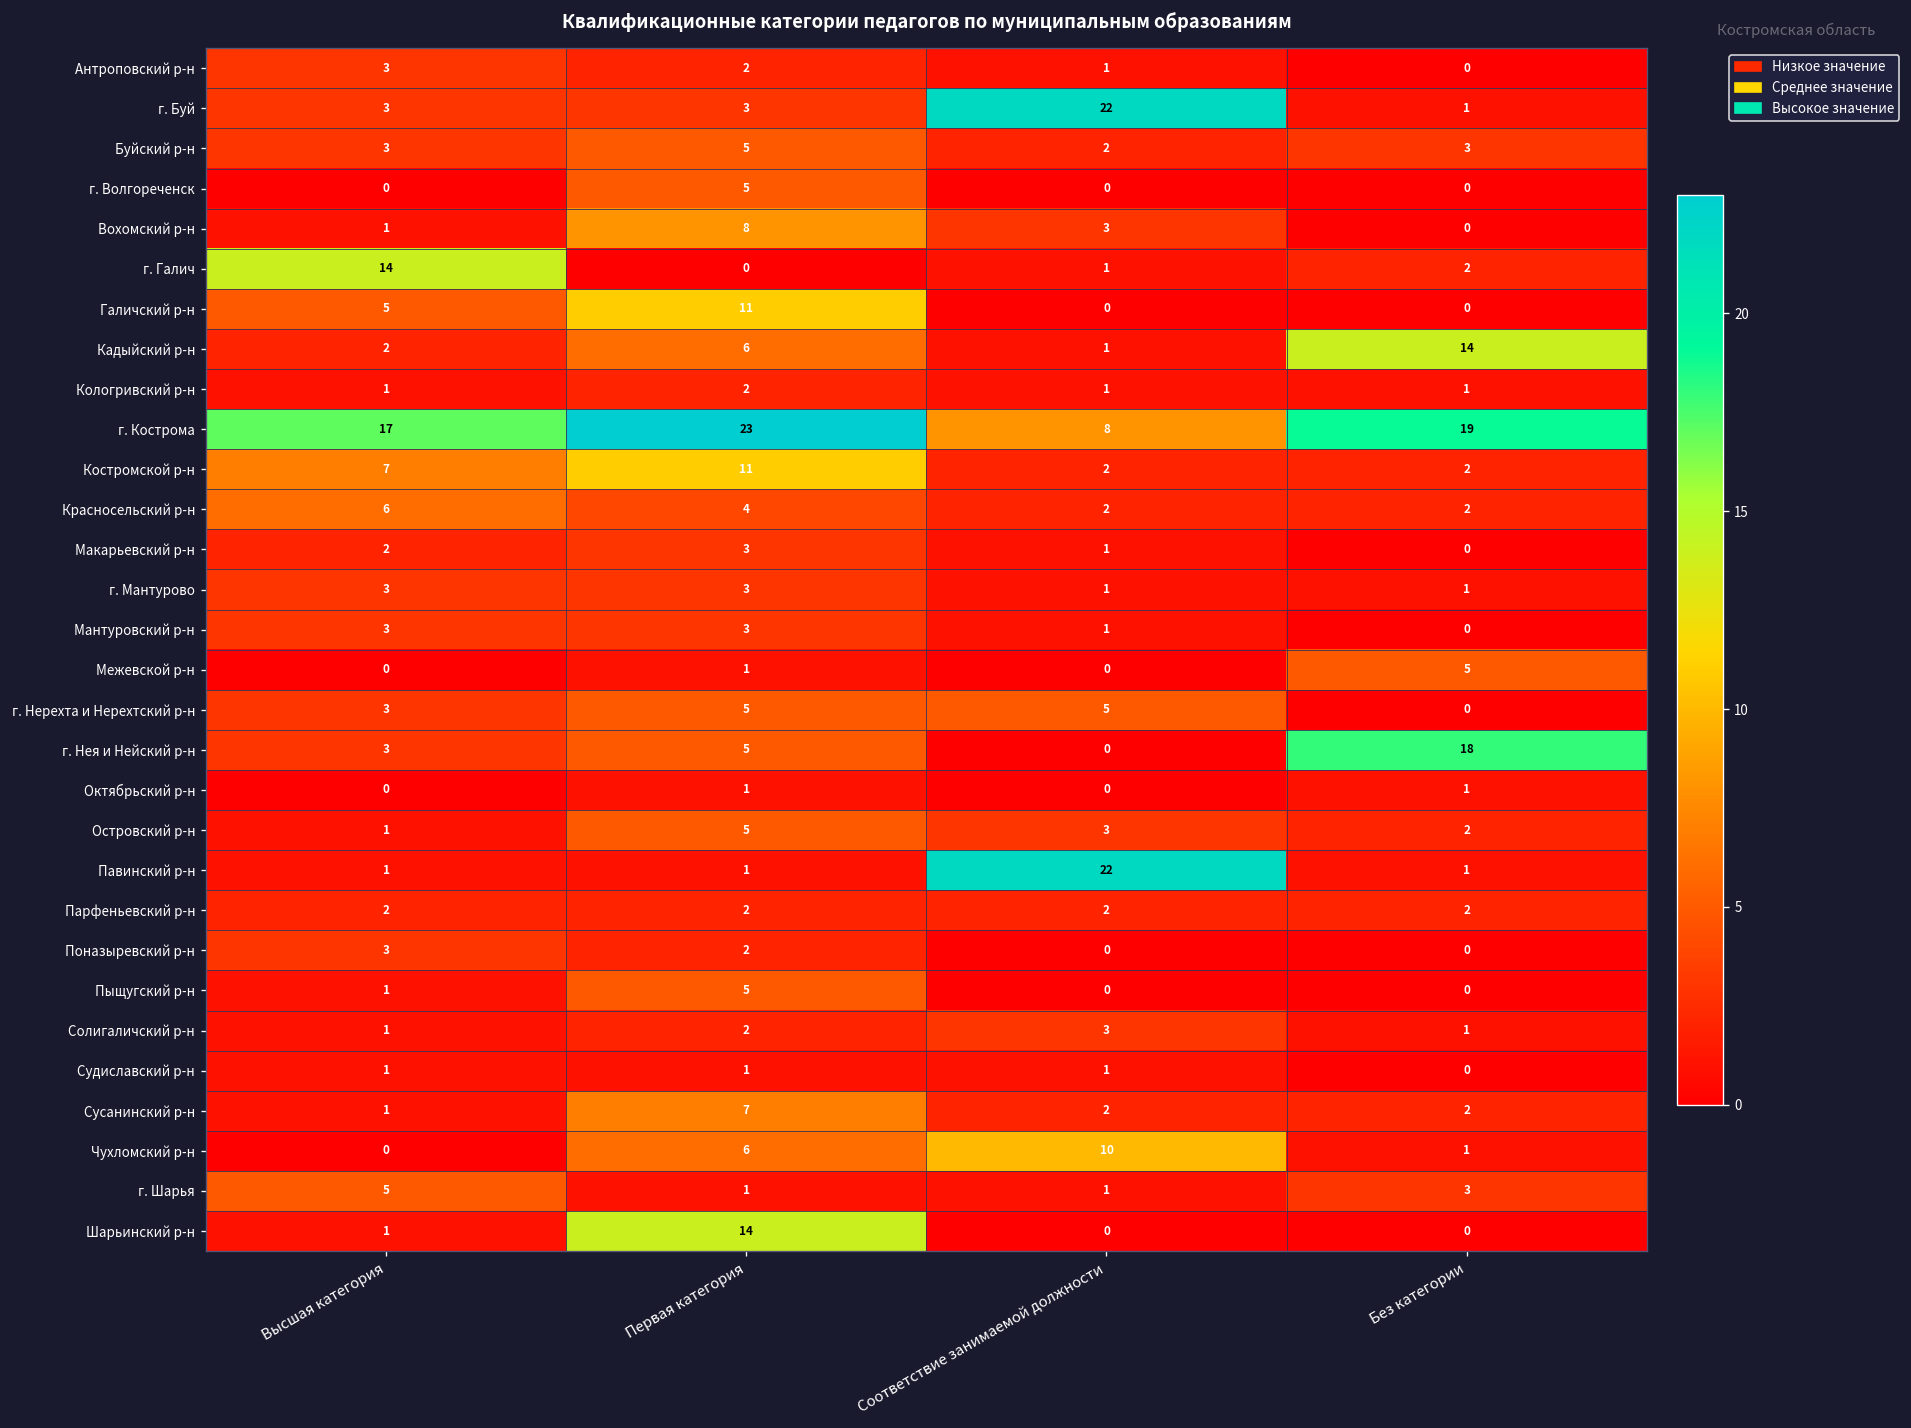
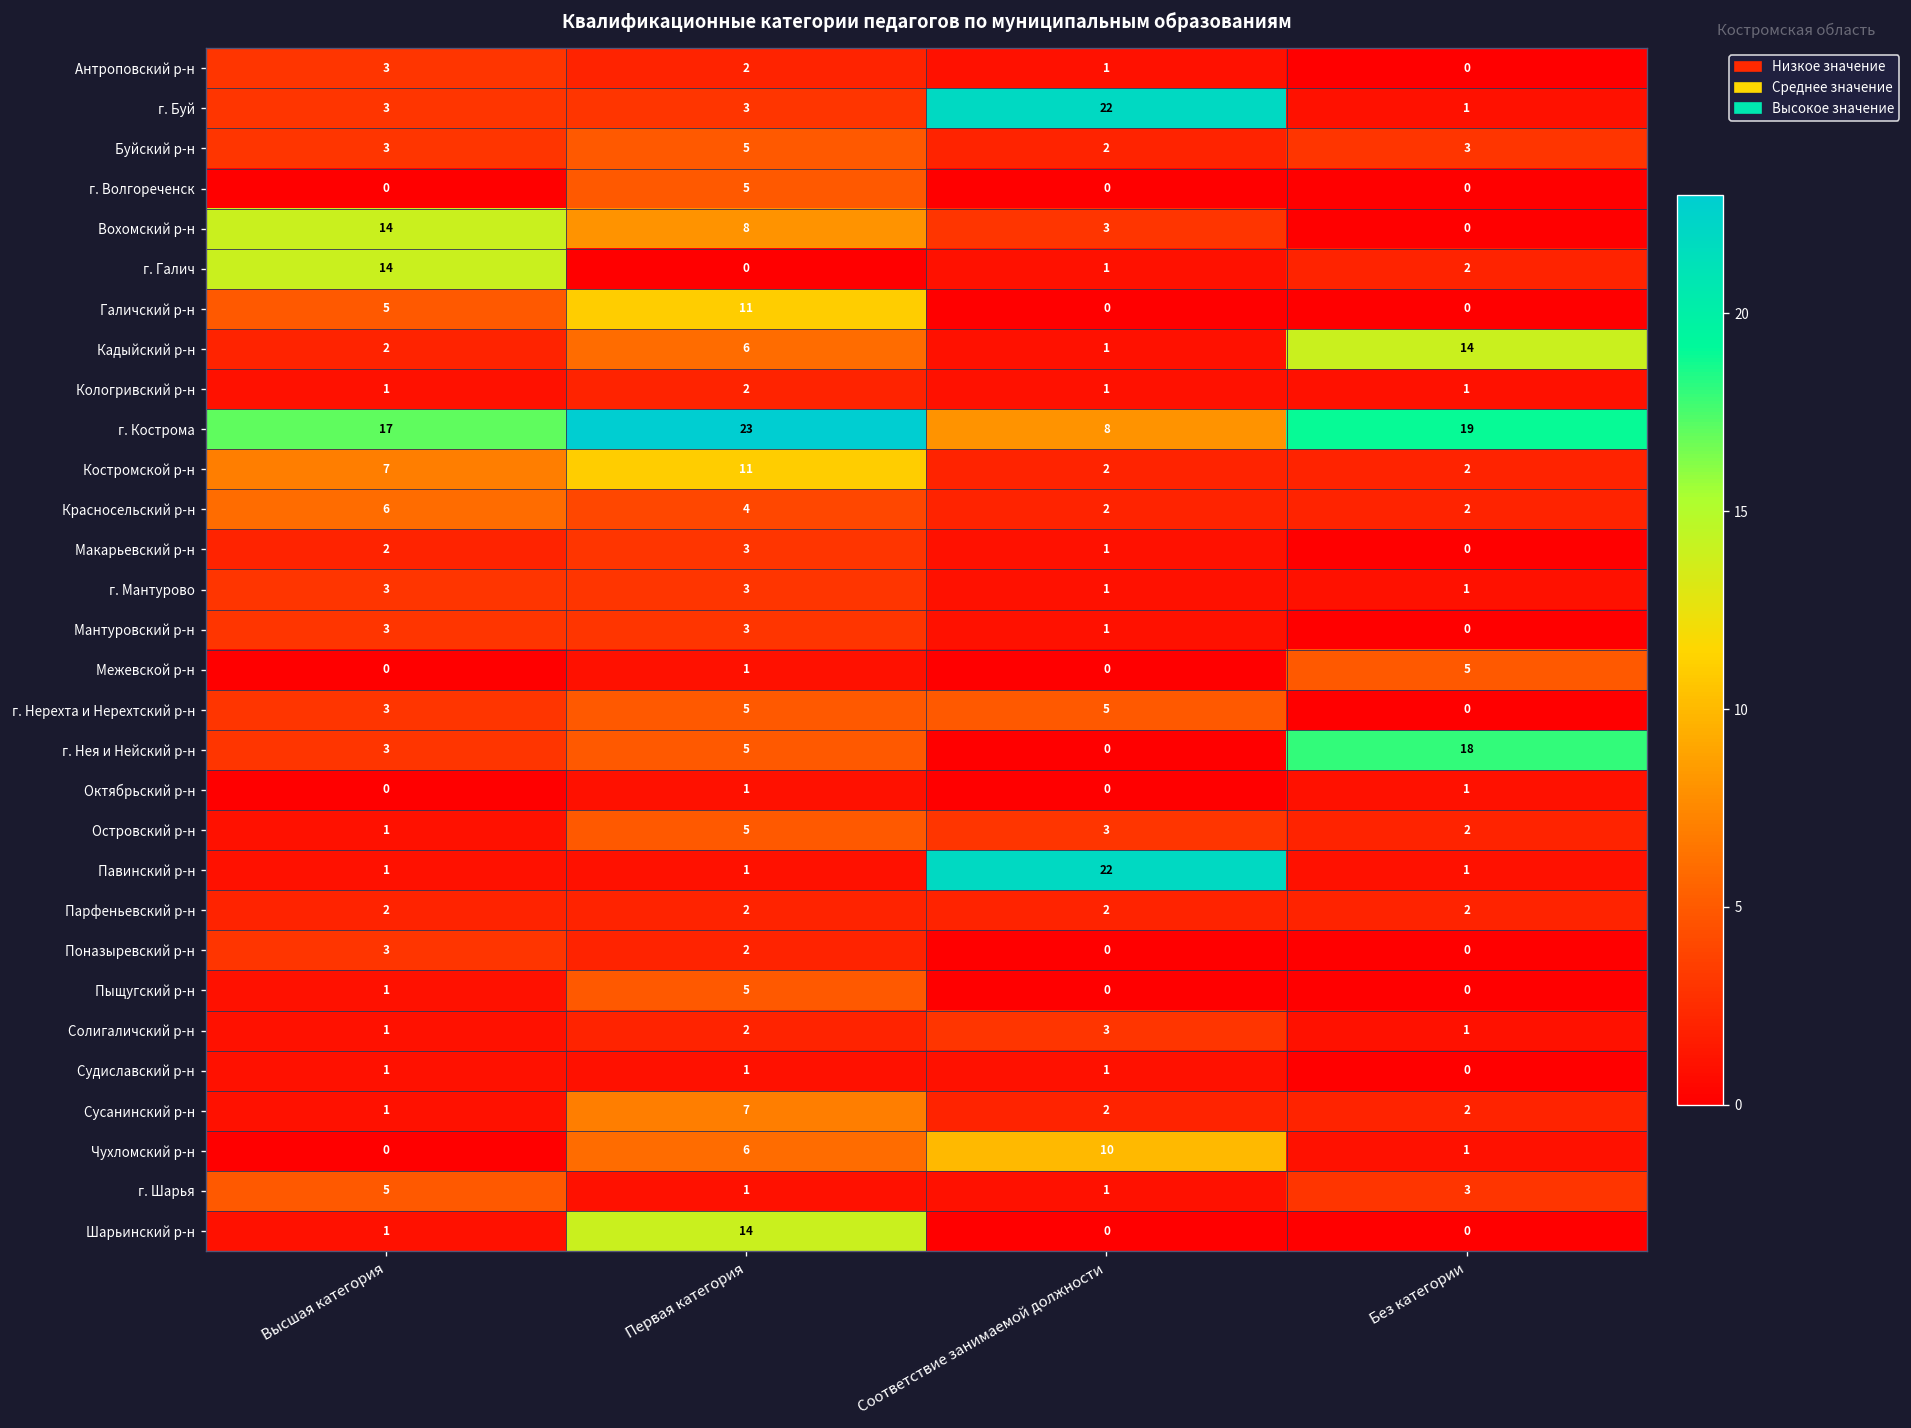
Вохомский р-н, Высшая категория: 1 -> 14
